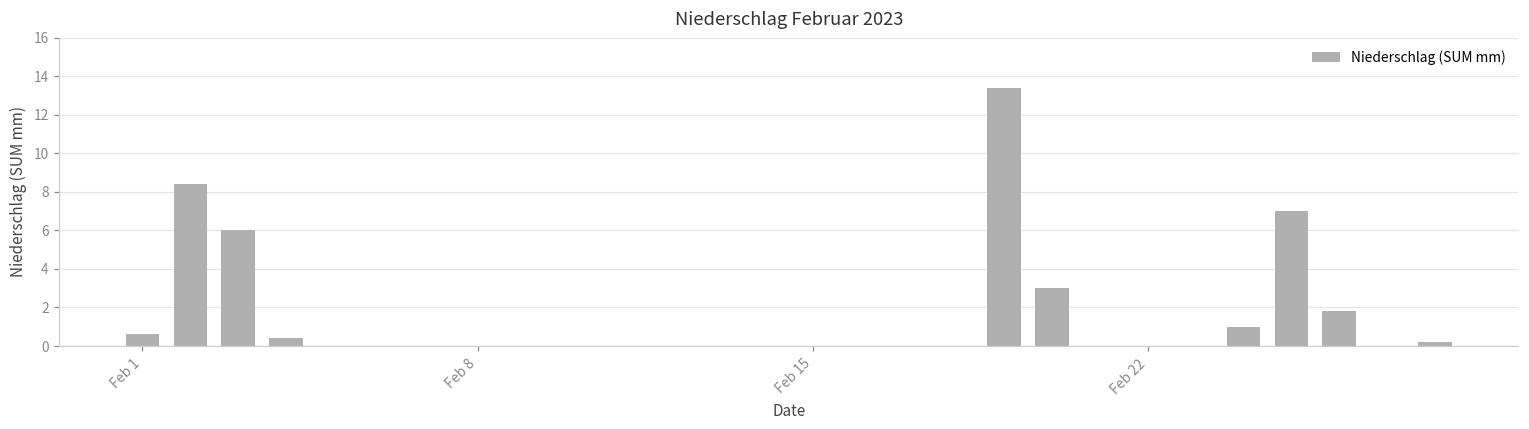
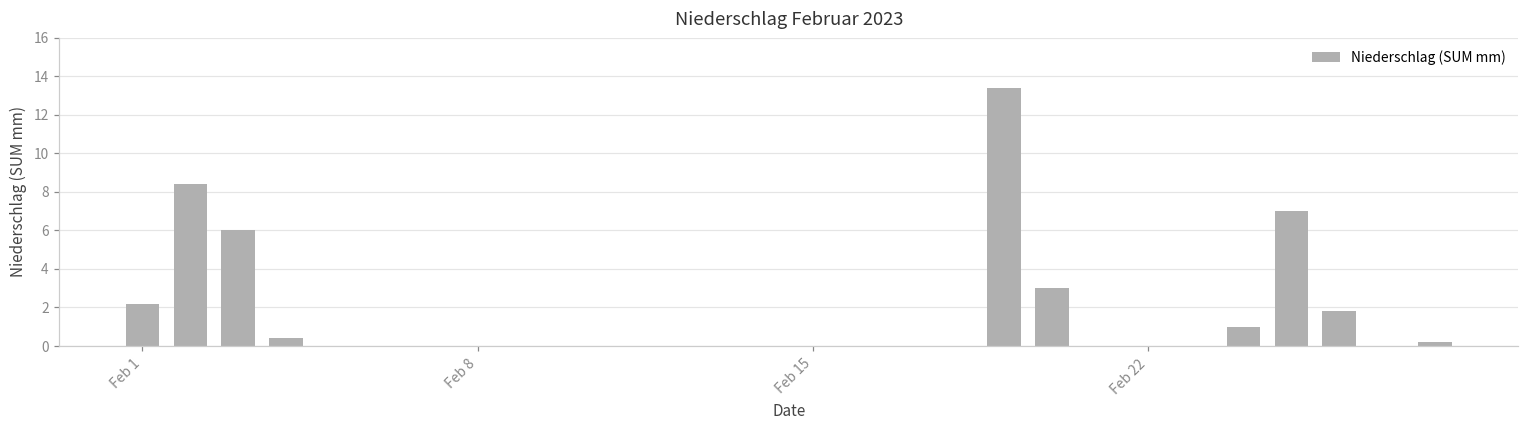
Feb 1: 0.6 -> 2.2
